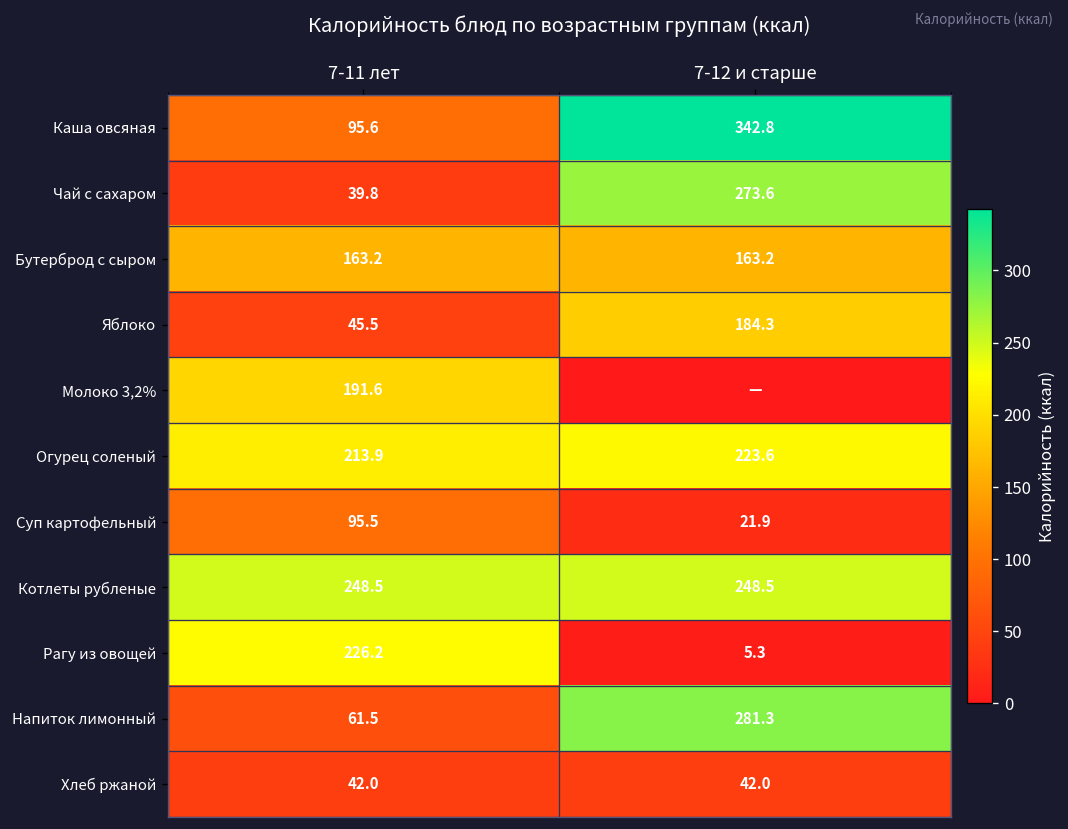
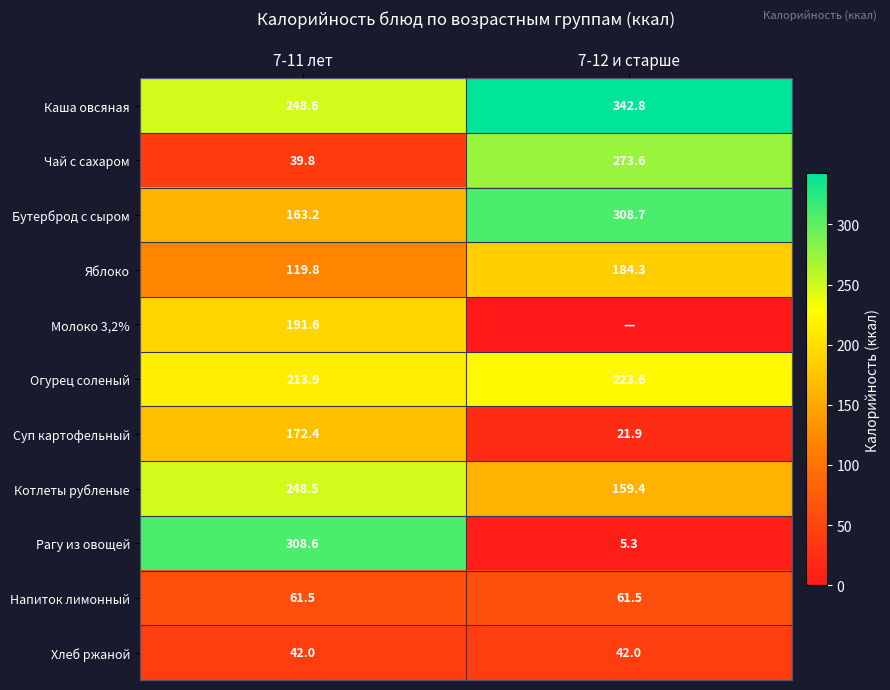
Каша овсяная, 7-11 лет: 95.6 -> 248.6
Бутерброд с сыром, 7-12 и старше: 163.2 -> 308.7
Яблоко, 7-11 лет: 45.5 -> 119.8
Суп картофельный, 7-11 лет: 95.5 -> 172.4
Котлеты рубленые, 7-12 и старше: 248.5 -> 159.4
Рагу из овощей, 7-11 лет: 226.2 -> 308.6
Напиток лимонный, 7-12 и старше: 281.3 -> 61.5
